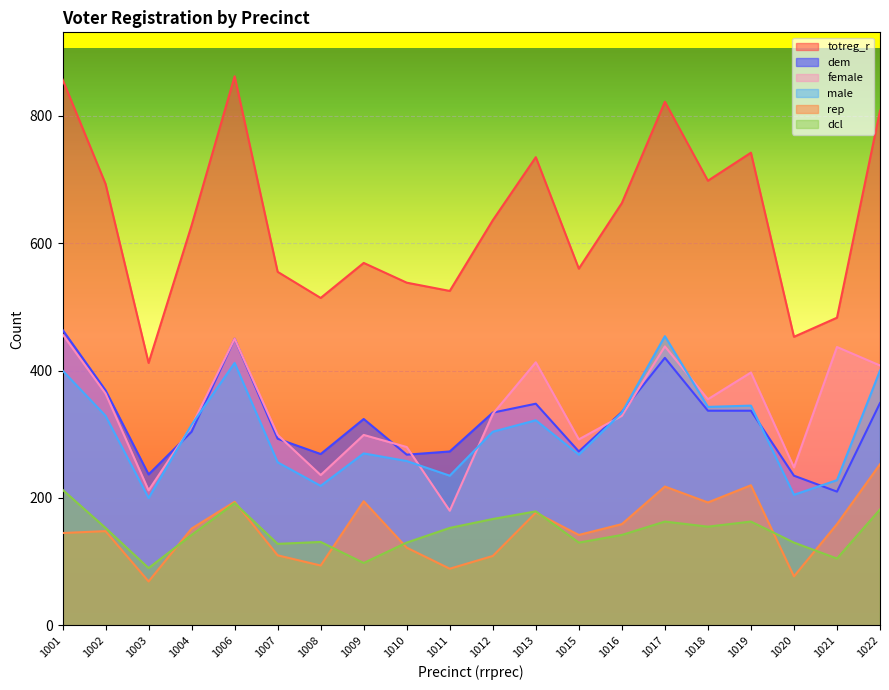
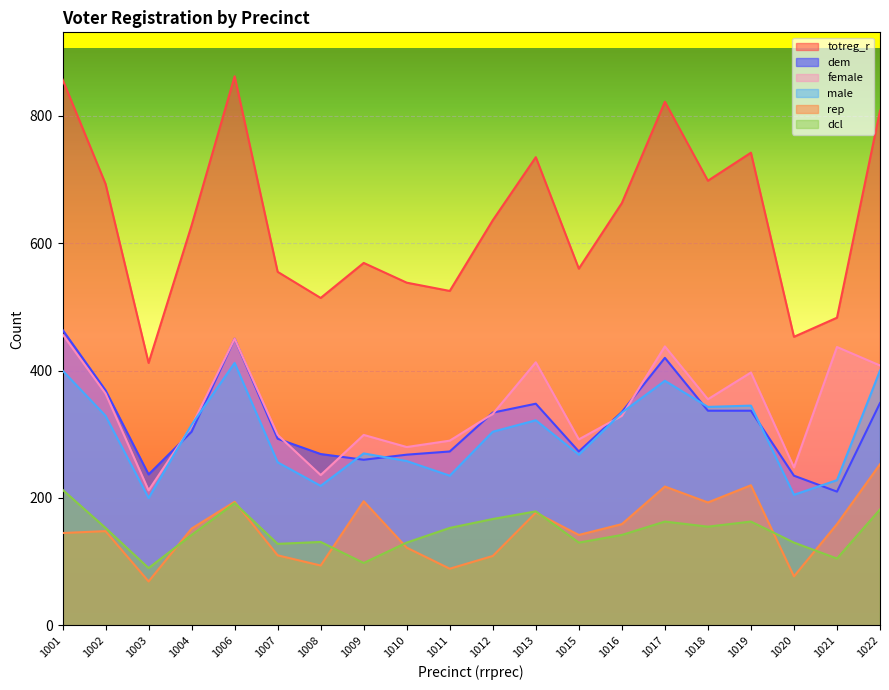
dem, 1009: 320 -> 260
female, 1011: 180 -> 290
male, 1017: 450 -> 380
